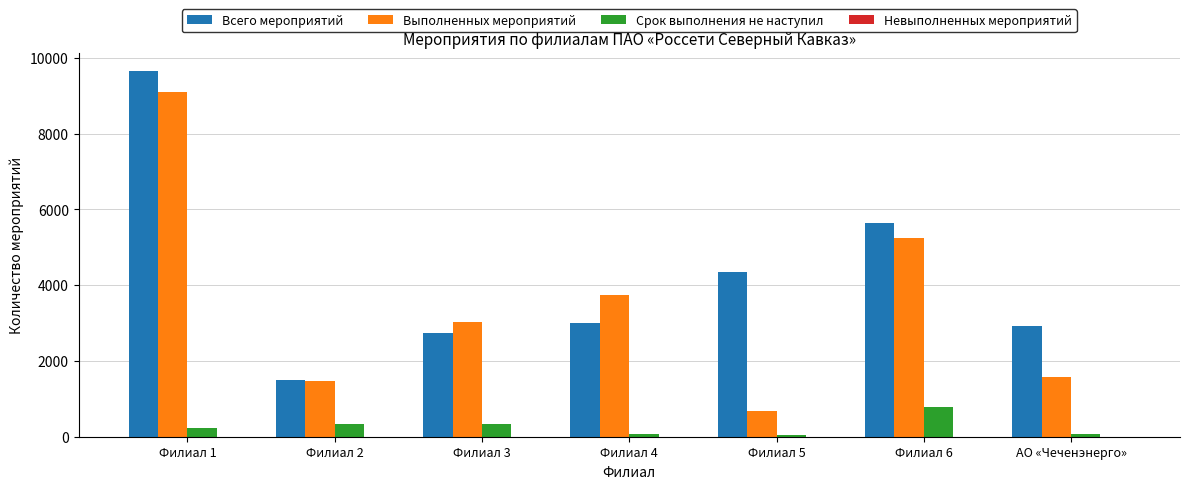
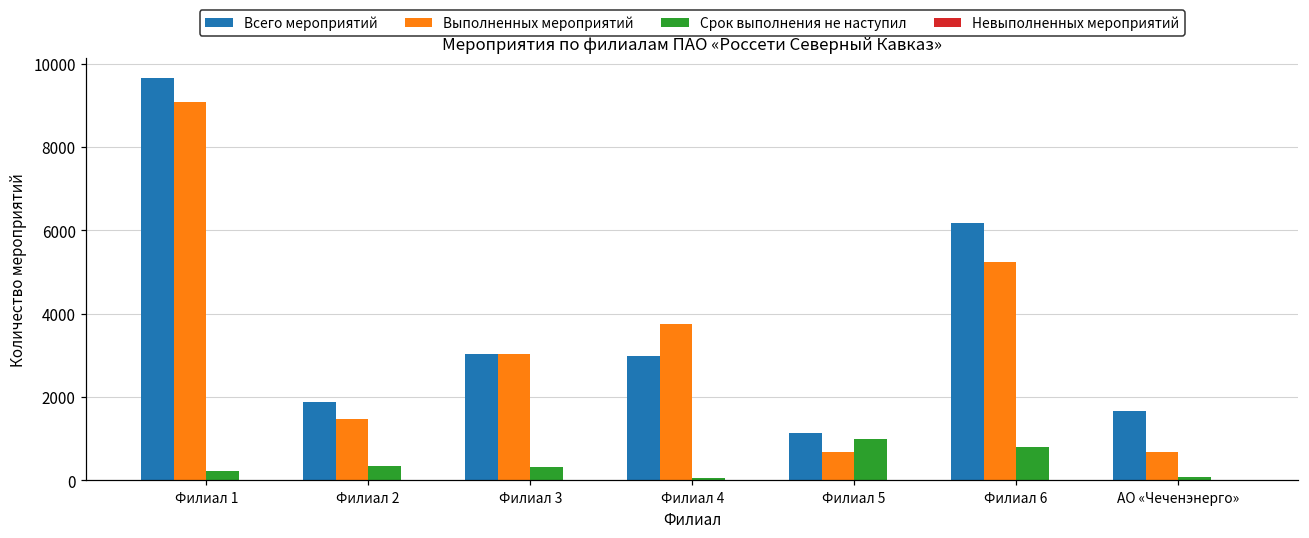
Всего мероприятий, Филиал 2: 1500 -> 1900
Всего мероприятий, Филиал 3: 2700 -> 3000
Всего мероприятий, Филиал 5: 4300 -> 1200
Срок выполнения не наступил, Филиал 5: 100 -> 1000
Всего мероприятий, Филиал 6: 5600 -> 6200
Всего мероприятий, АО «Чеченэнерго»: 2900 -> 1700
Выполненных мероприятий, АО «Чеченэнерго»: 1600 -> 700
